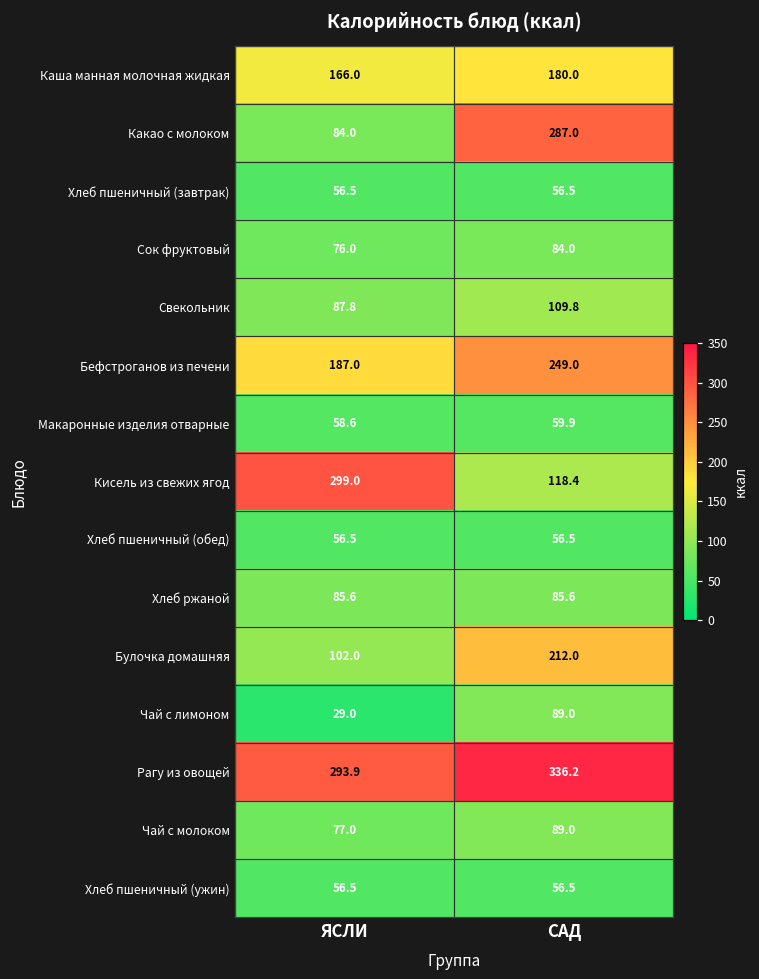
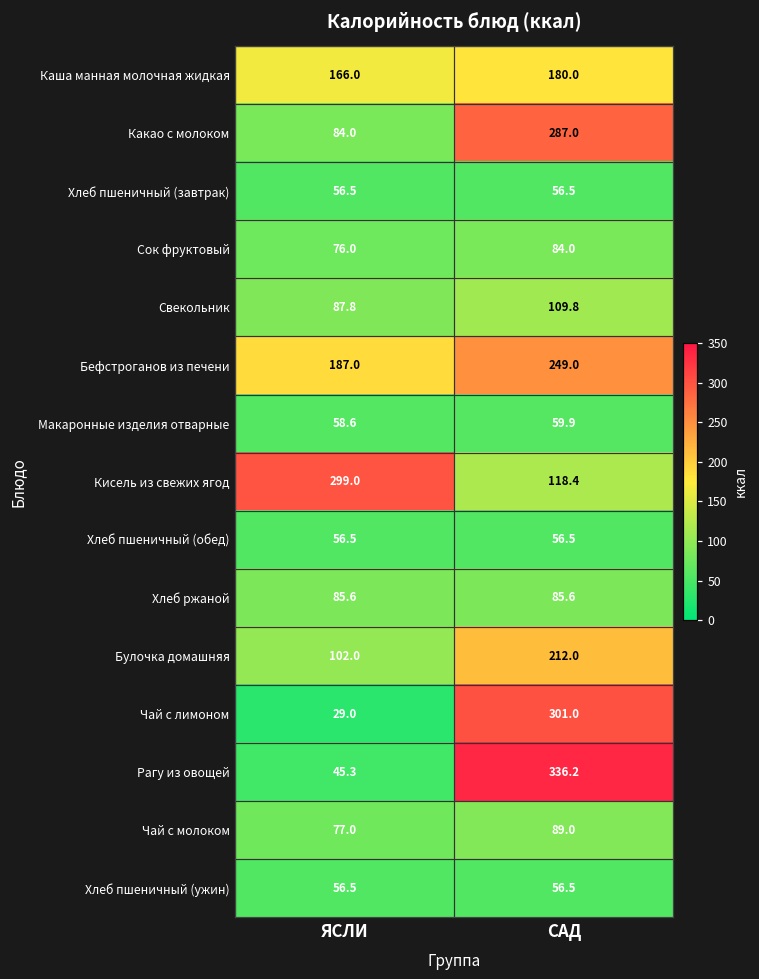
Чай с лимоном, САД: 89.0 -> 301.0
Рагу из овощей, ЯСЛИ: 293.9 -> 45.3
